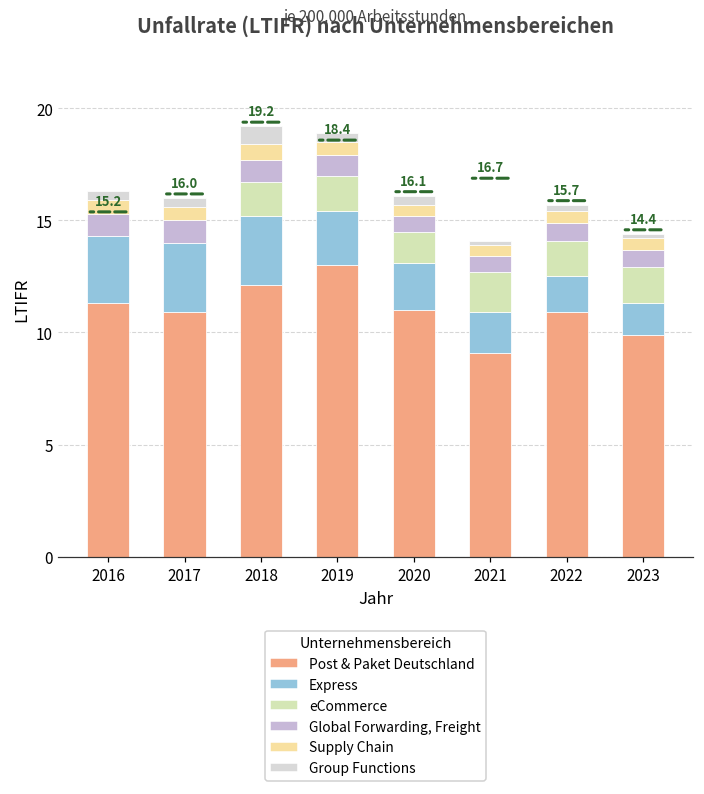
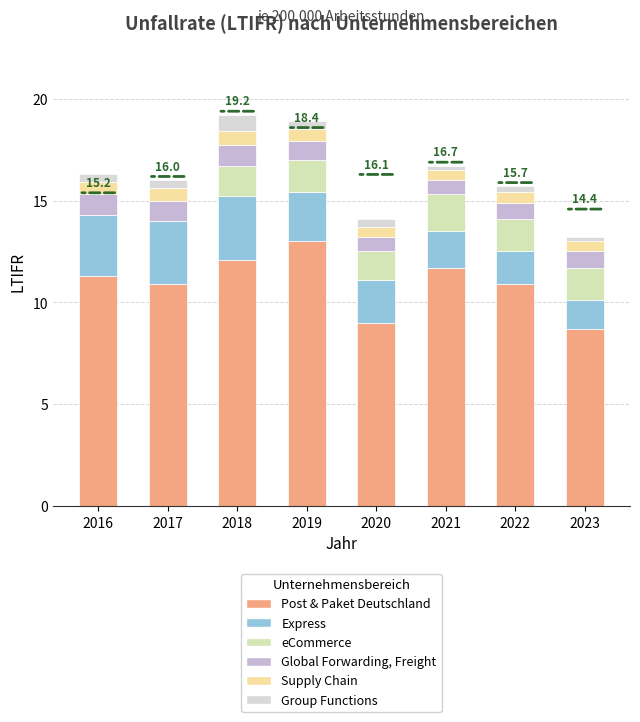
Post & Paket Deutschland, 2020: 11 -> 9
Post & Paket Deutschland, 2021: 9.1 -> 11.7
Post & Paket Deutschland, 2023: 9.9 -> 8.7
